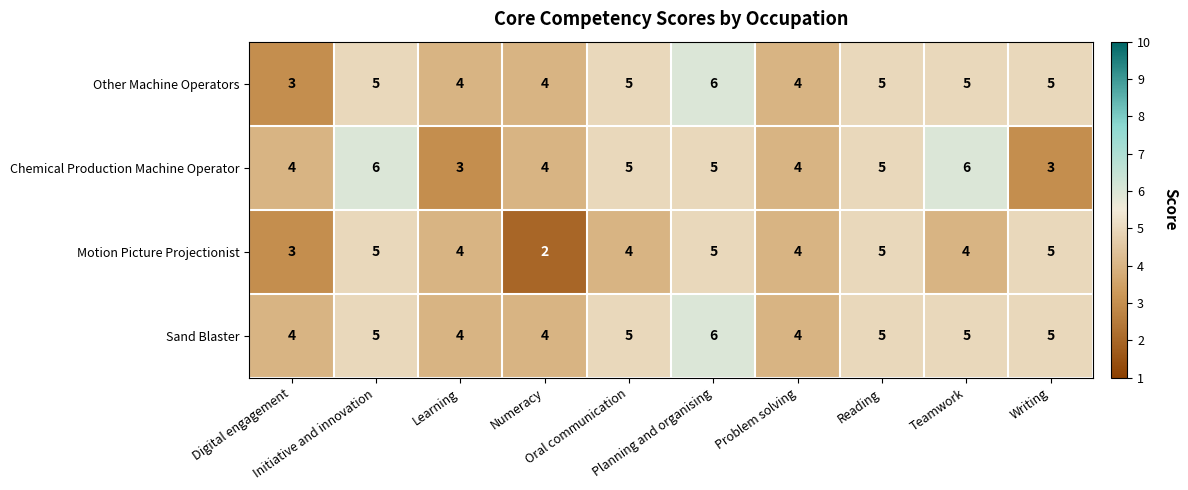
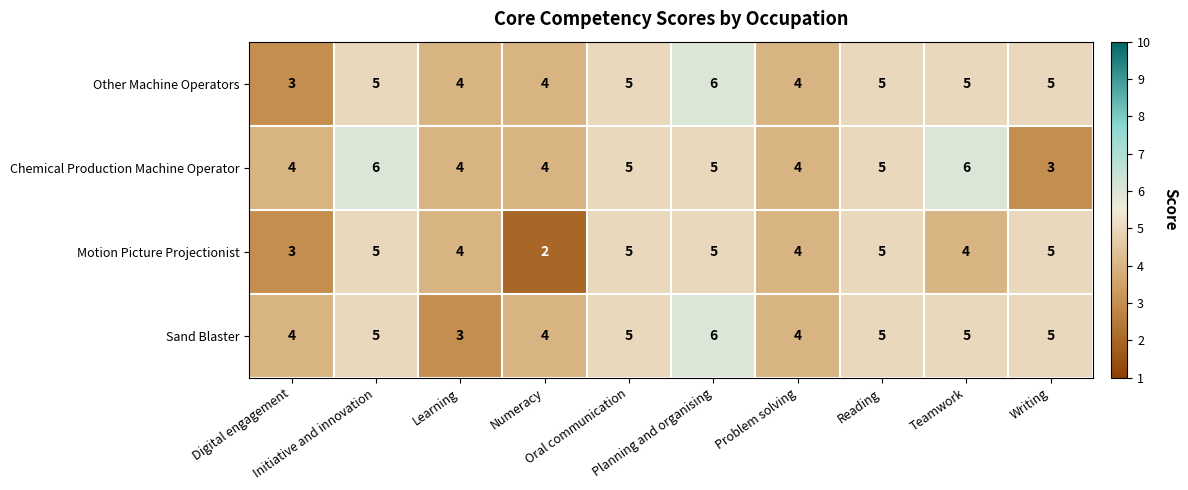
Chemical Production Machine Operator, Learning: 3 -> 4
Motion Picture Projectionist, Oral communication: 4 -> 5
Sand Blaster, Learning: 4 -> 3
